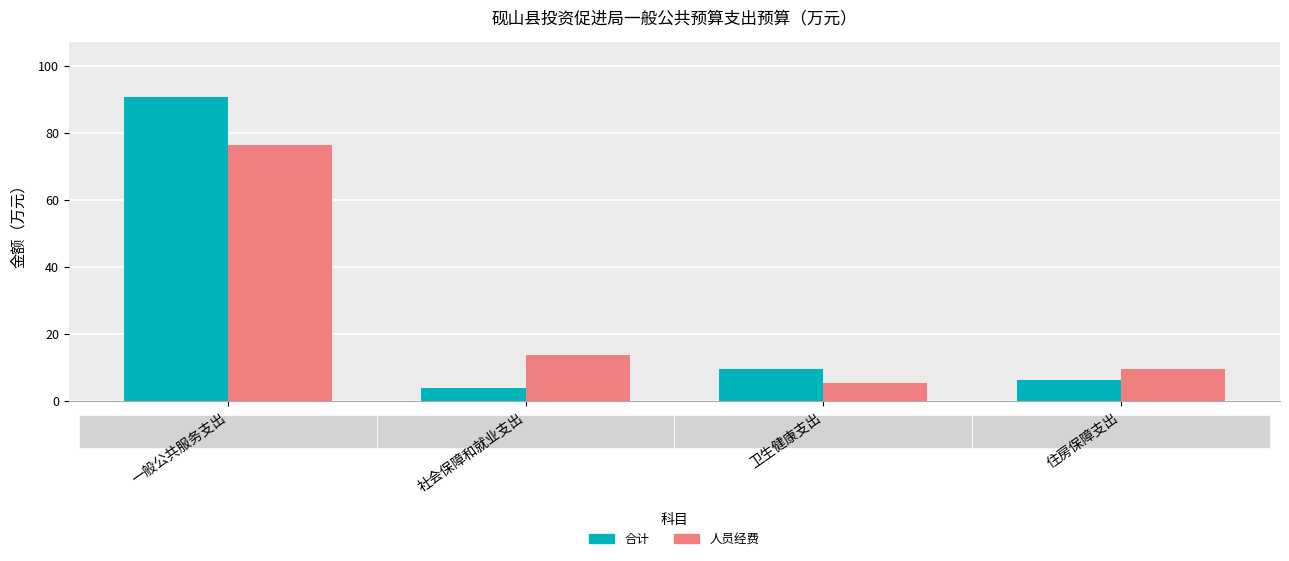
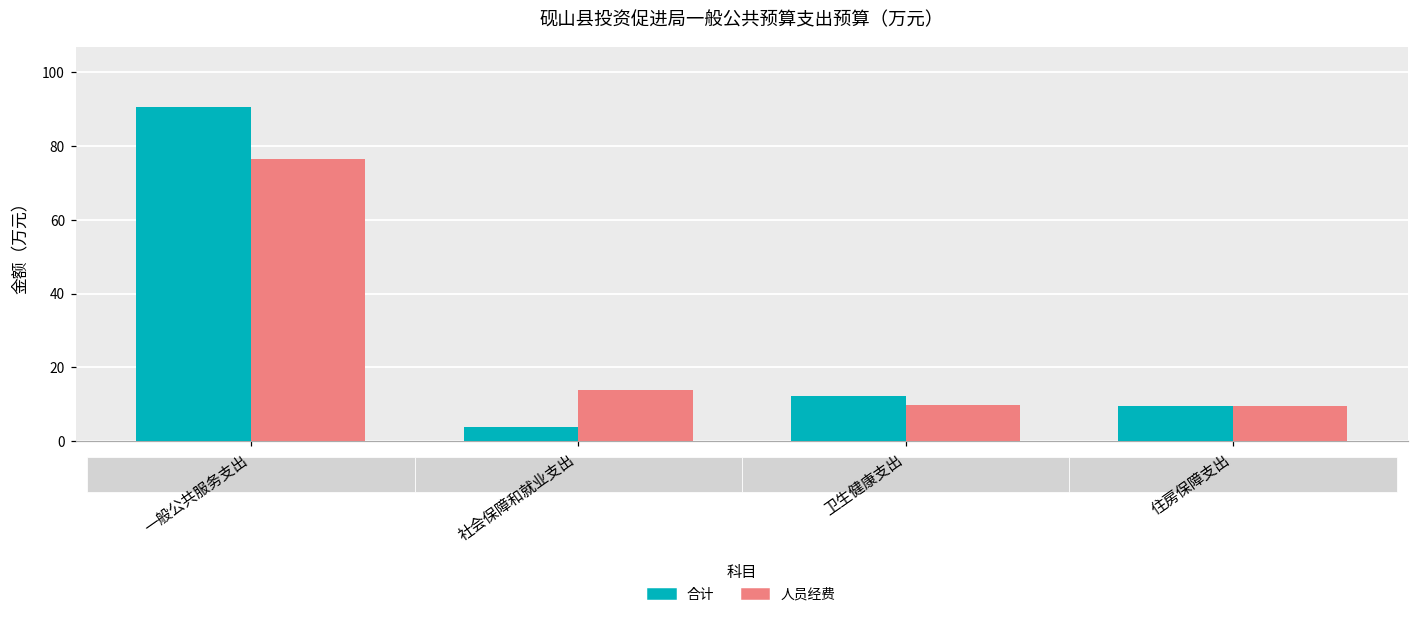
合计, 卫生健康支出: 10 -> 12
人员经费, 卫生健康支出: 5 -> 10
合计, 住房保障支出: 6 -> 10
